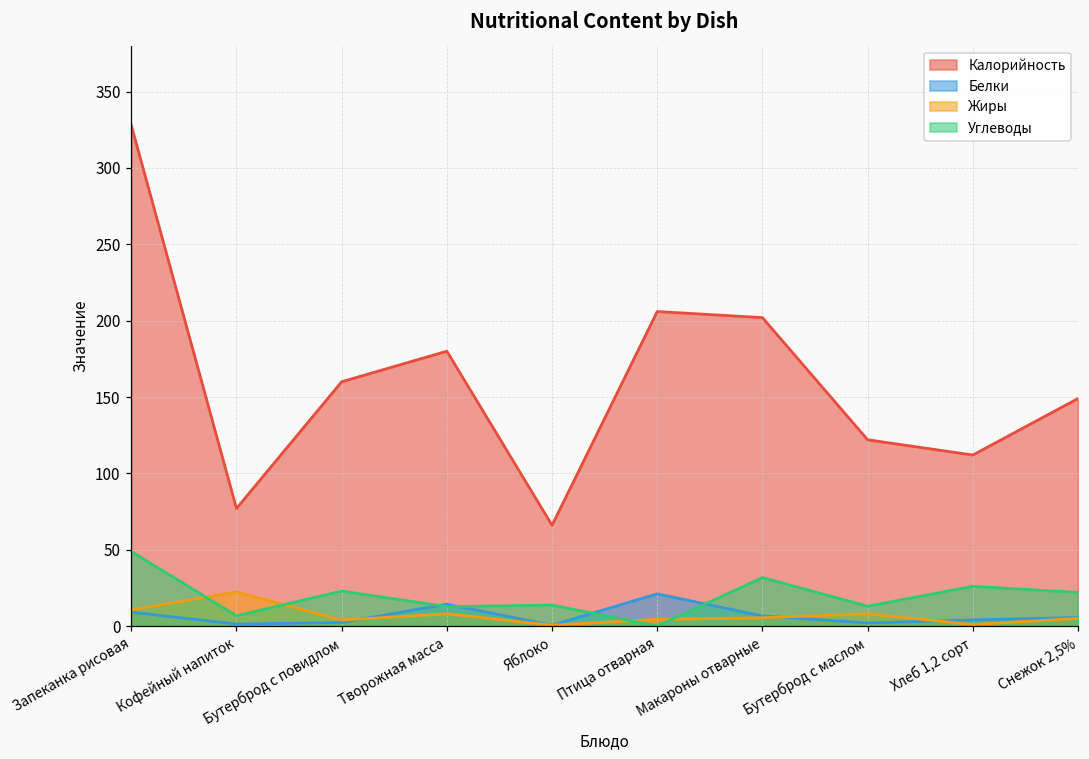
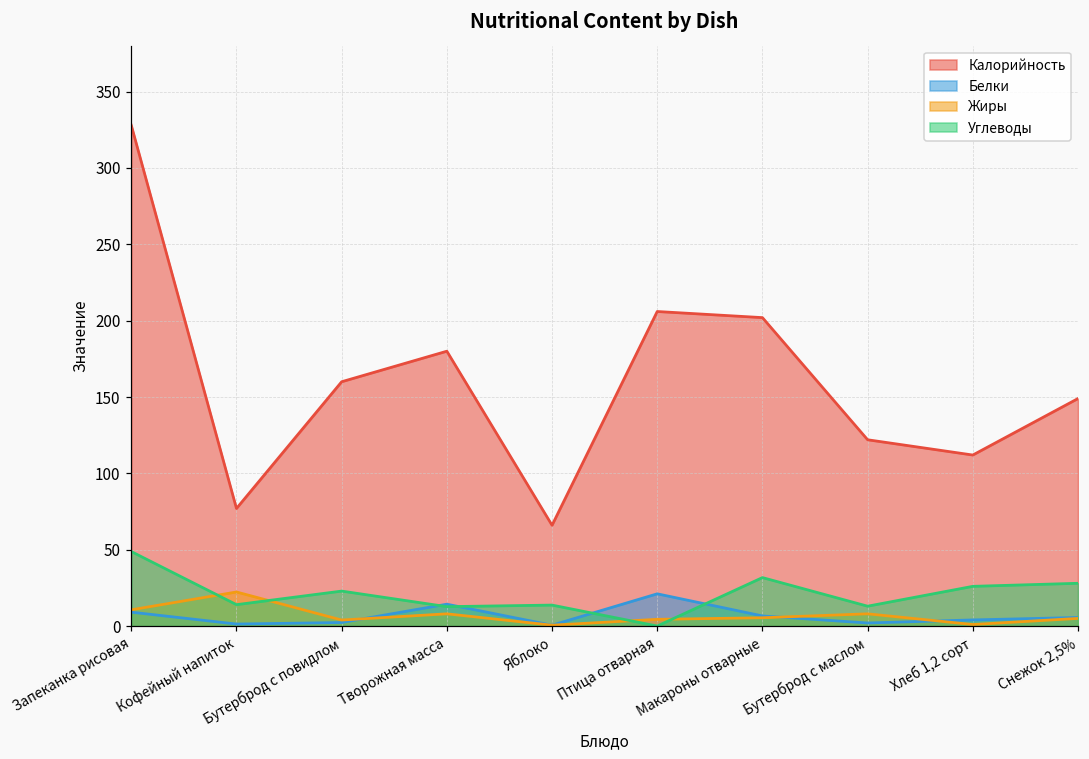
Углеводы, Кофейный напиток: 7 -> 14
Углеводы, Снежок 2,5%: 22 -> 28
